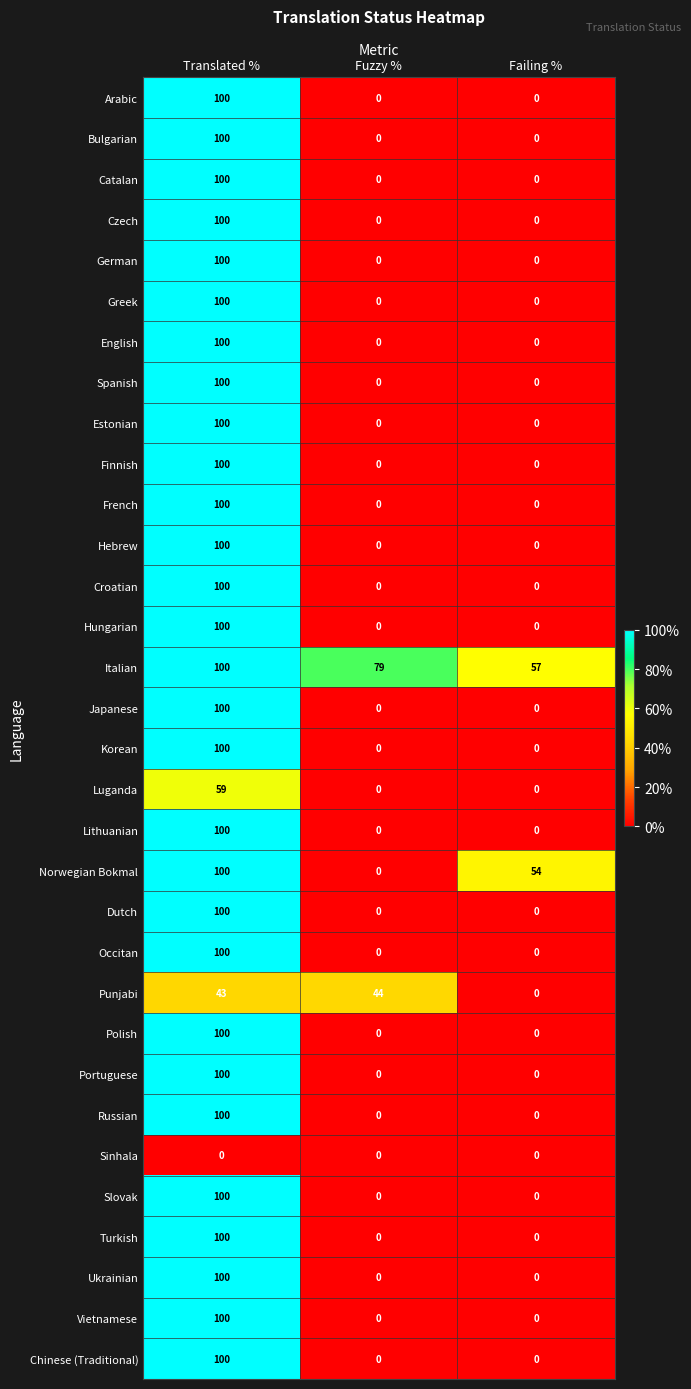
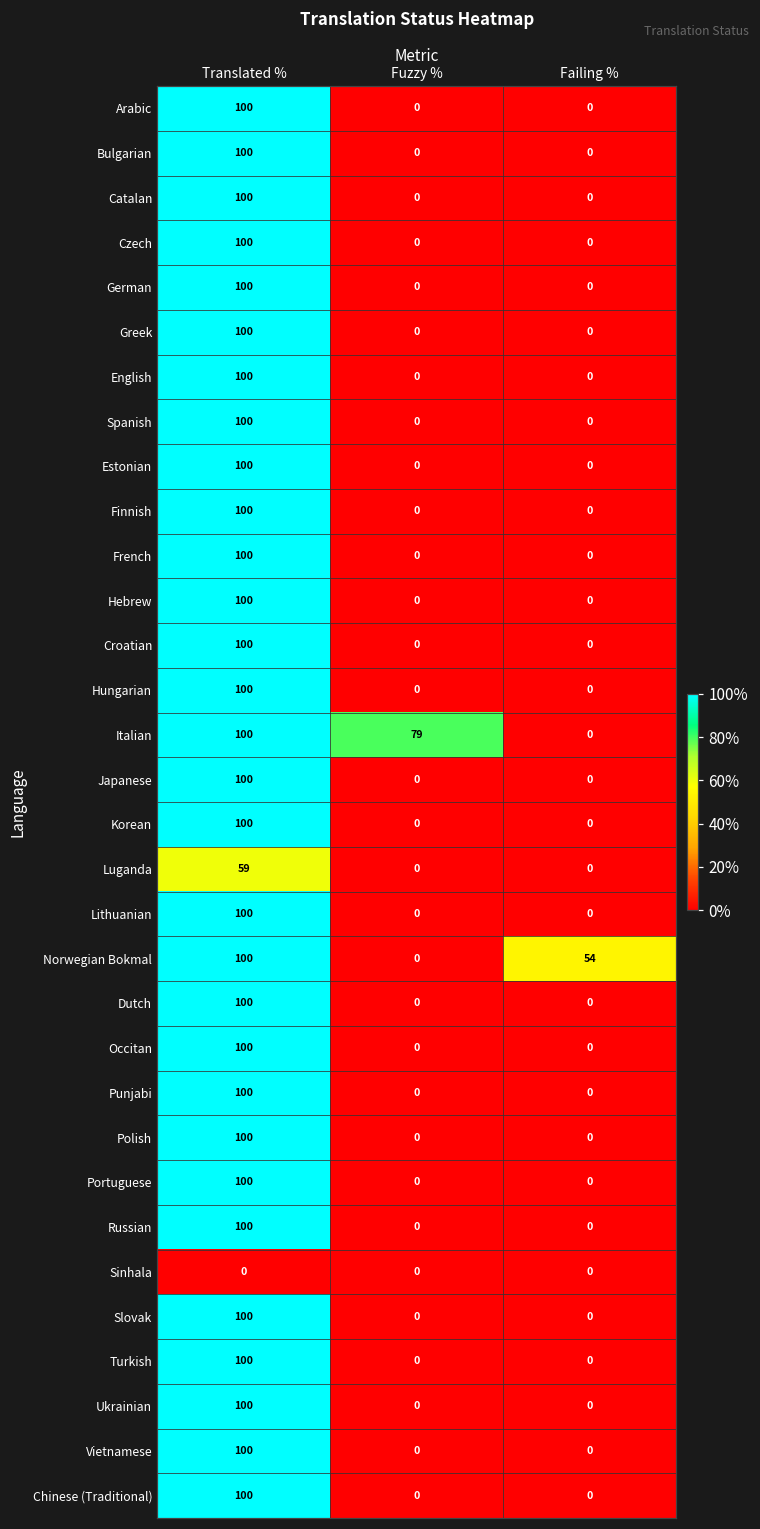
Italian, Failing %: 57 -> 0
Punjabi, Translated %: 43 -> 100
Punjabi, Fuzzy %: 44 -> 0
